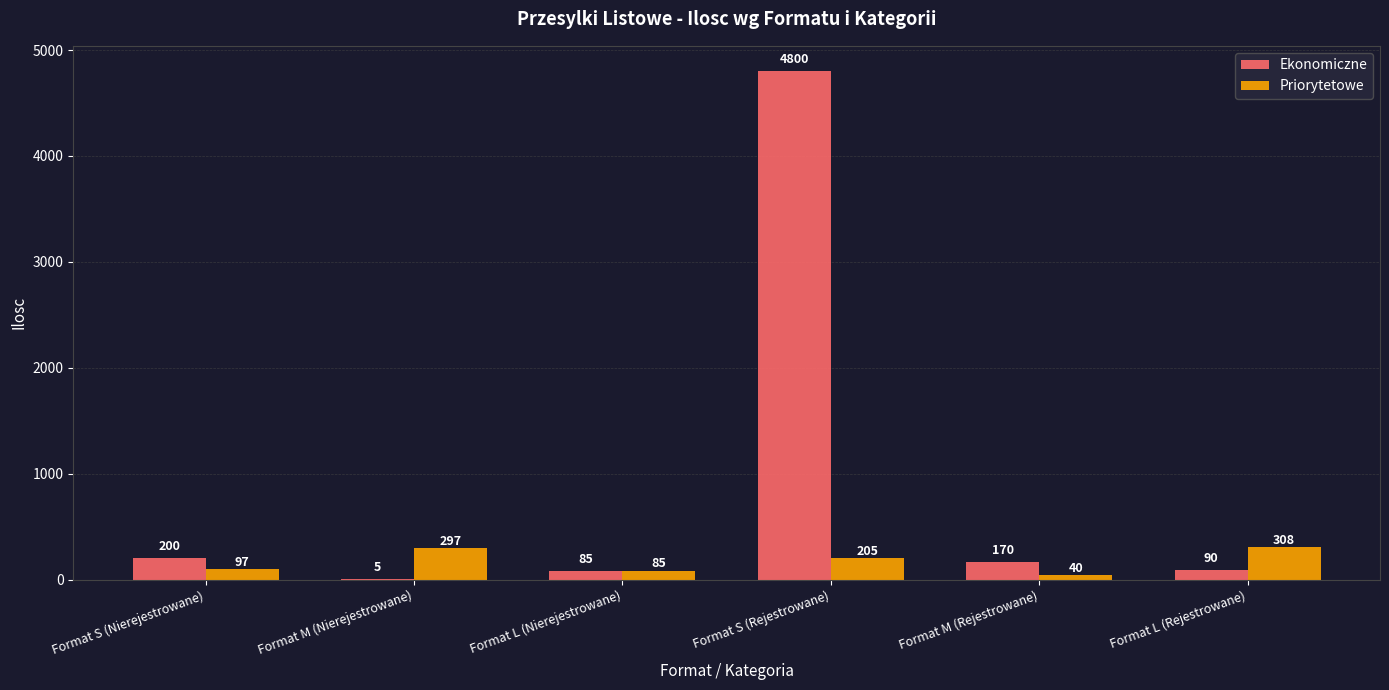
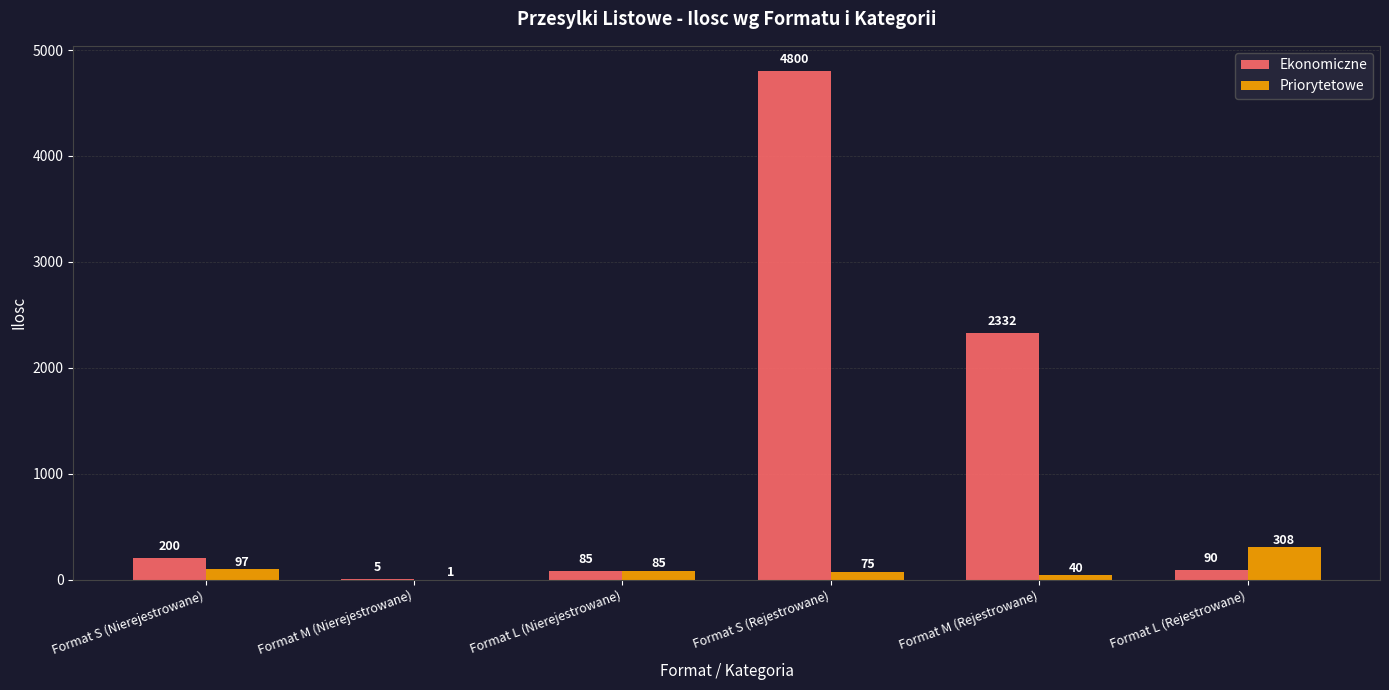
Priorytetowe, Format M (Nierejestrowane): 297 -> 1
Priorytetowe, Format S (Rejestrowane): 205 -> 75
Ekonomiczne, Format M (Rejestrowane): 170 -> 2332
